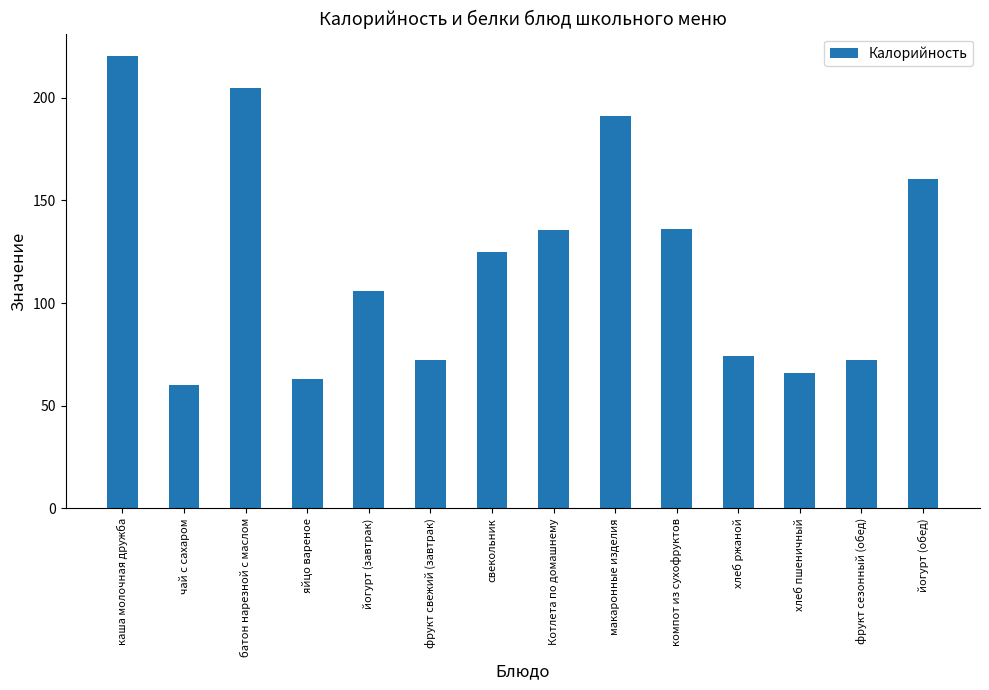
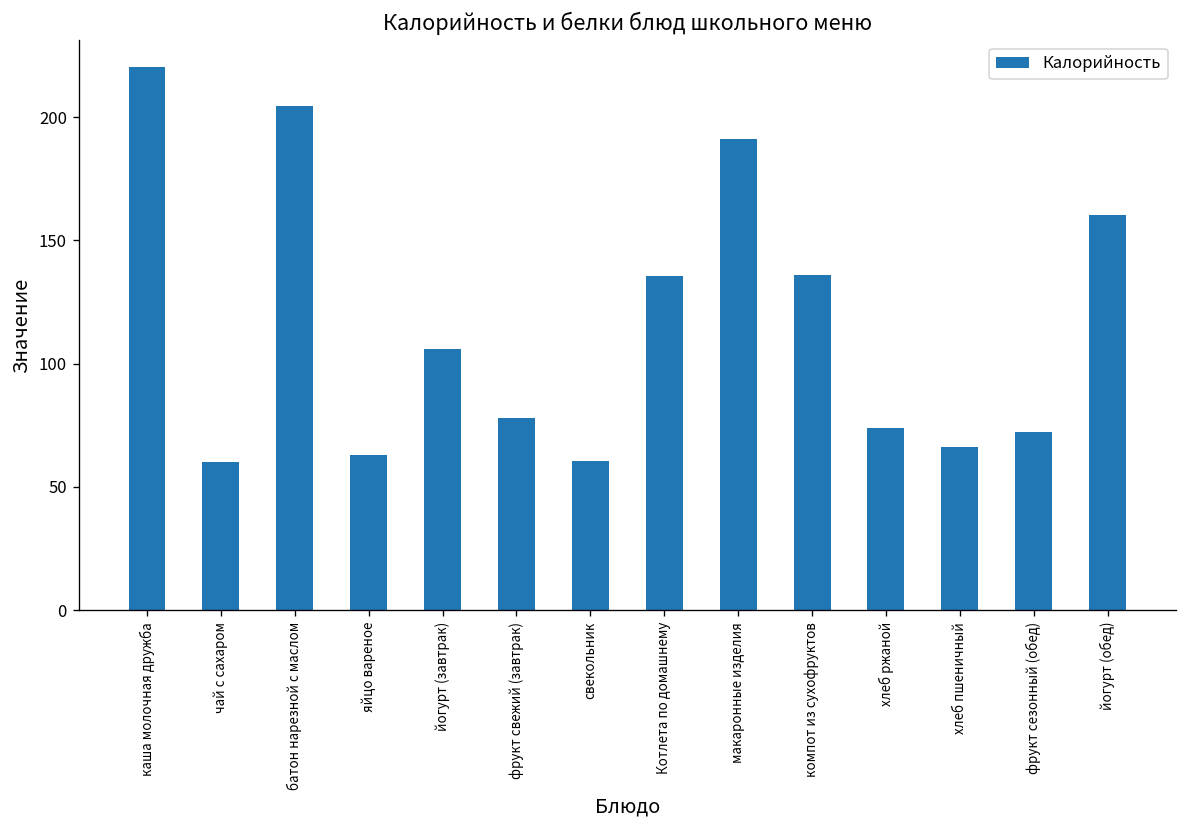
фрукт свежий (завтрак): 72 -> 78
свекольник: 125 -> 61
